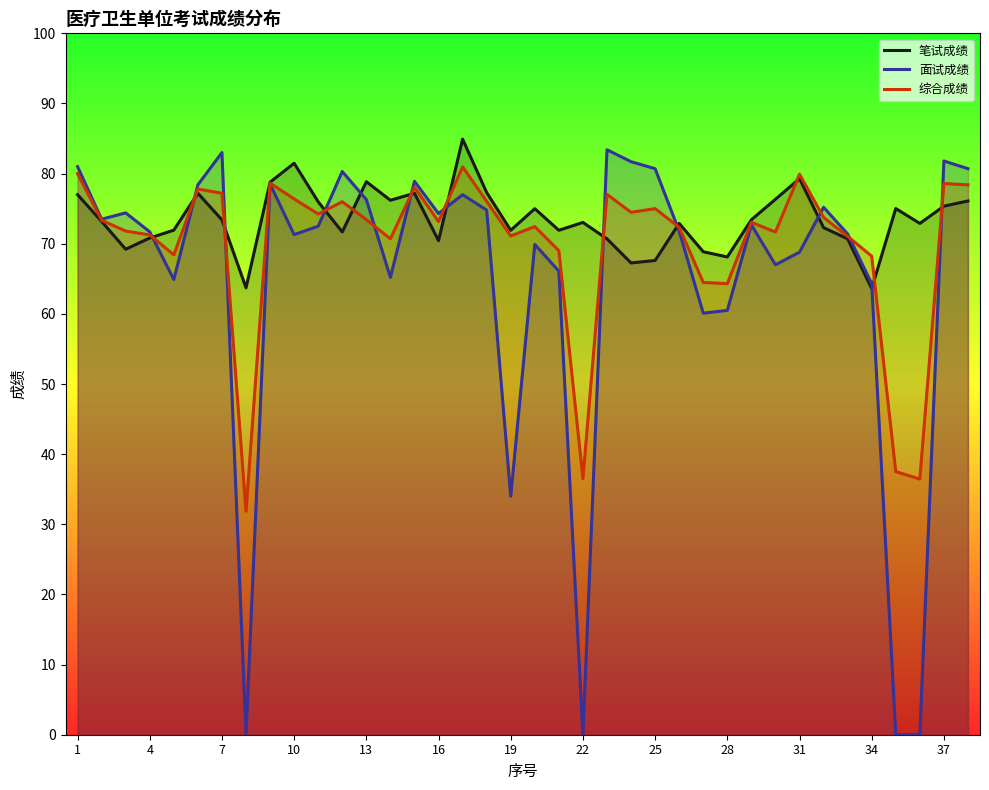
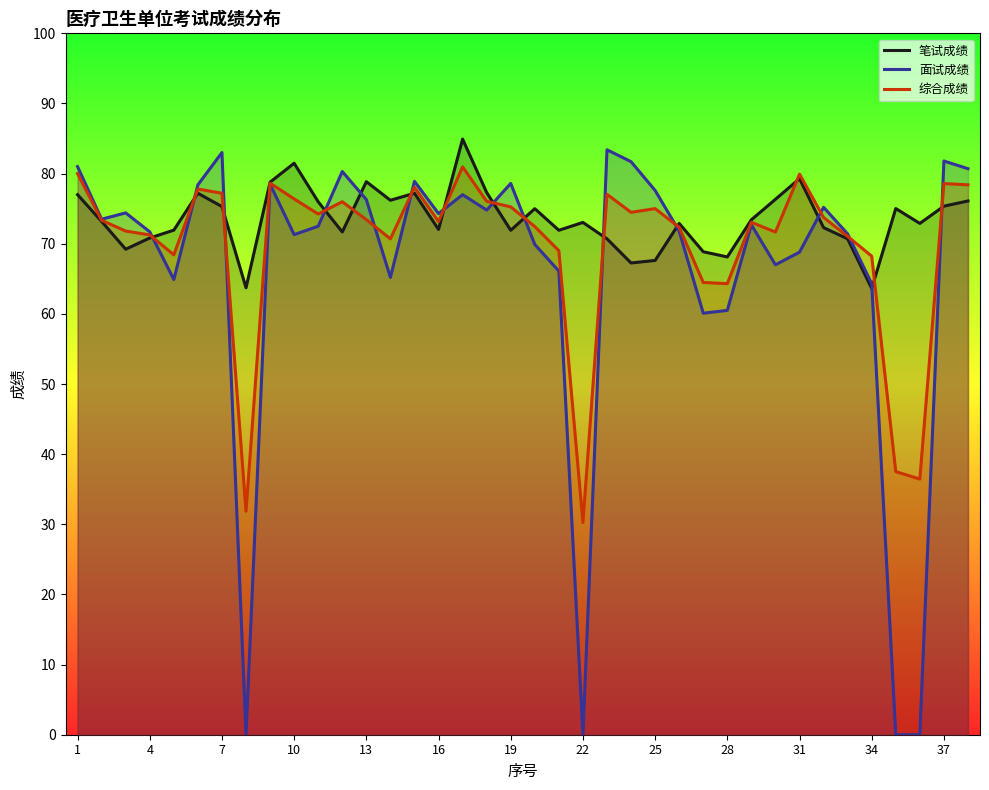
笔试成绩, 7: 73 -> 75
笔试成绩, 16: 70 -> 72
面试成绩, 19: 34 -> 79
综合成绩, 19: 71 -> 75
综合成绩, 22: 37 -> 30
面试成绩, 25: 81 -> 78
